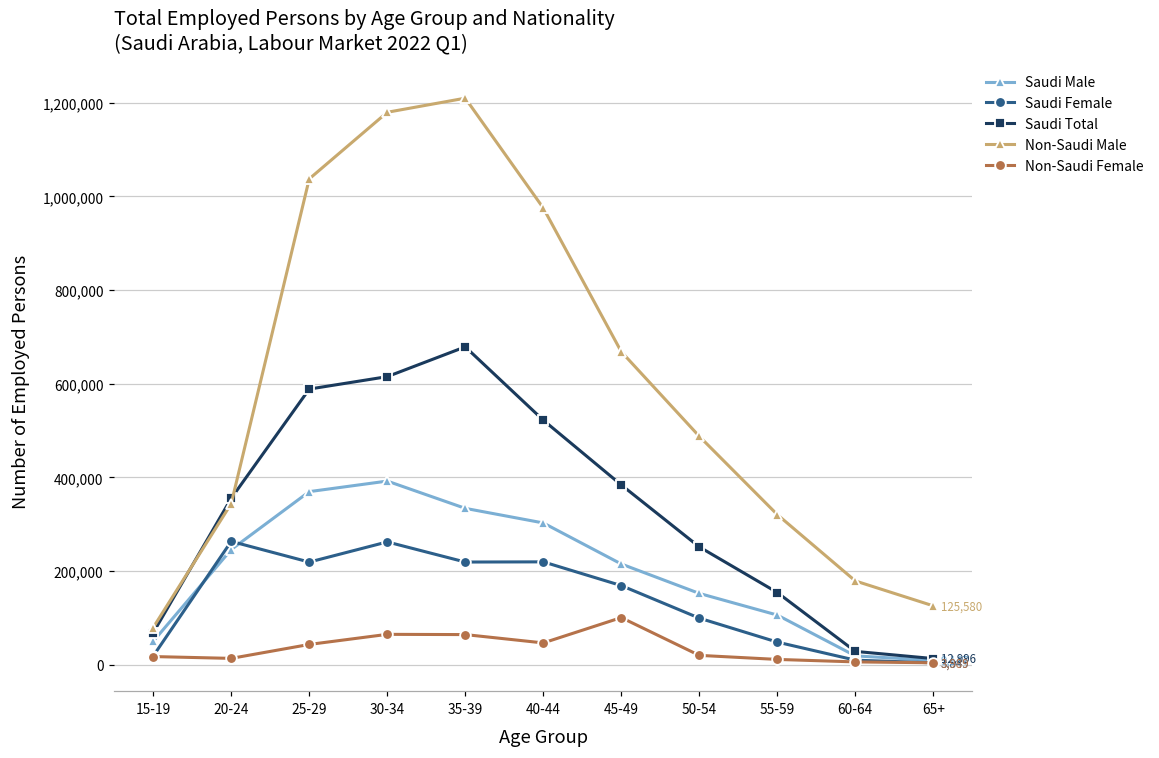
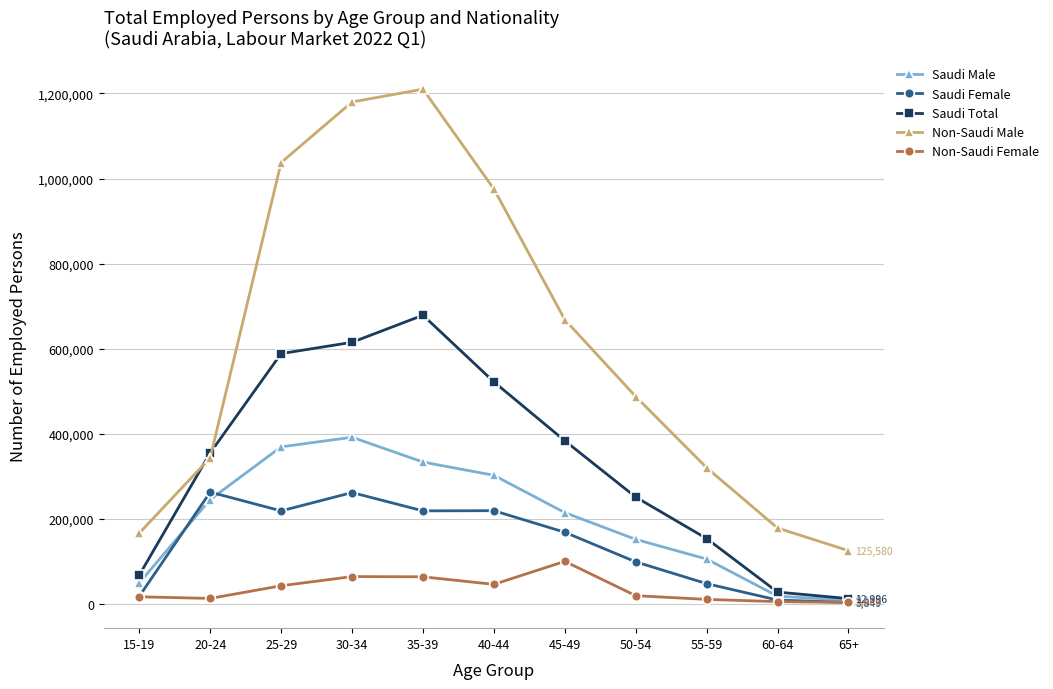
Non-Saudi Male, 15-19: 80,000 -> 170,000
